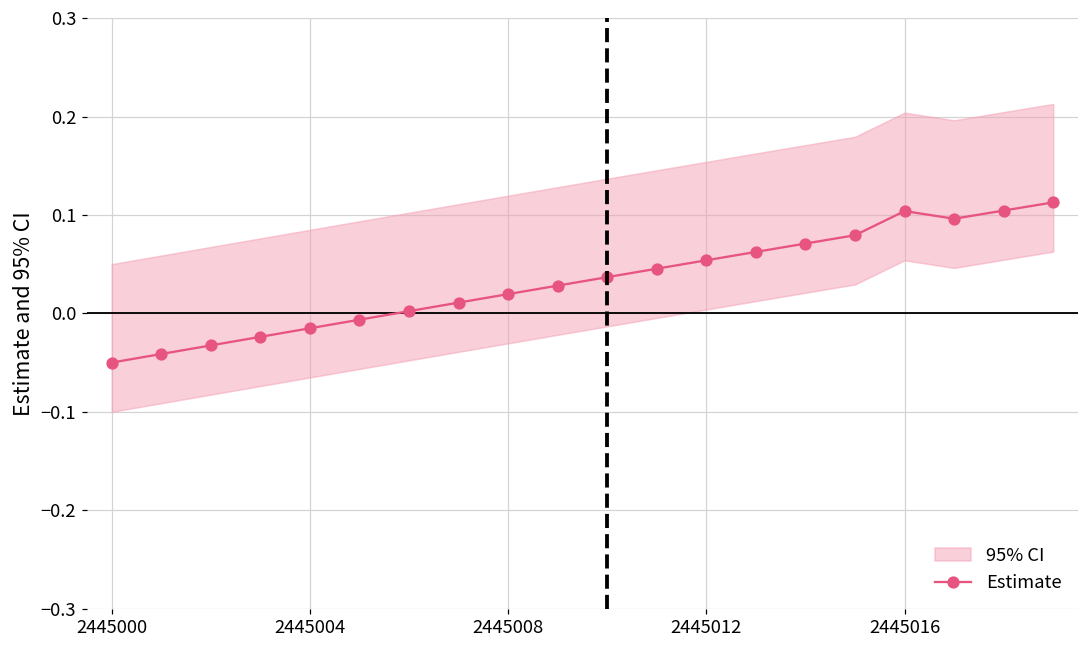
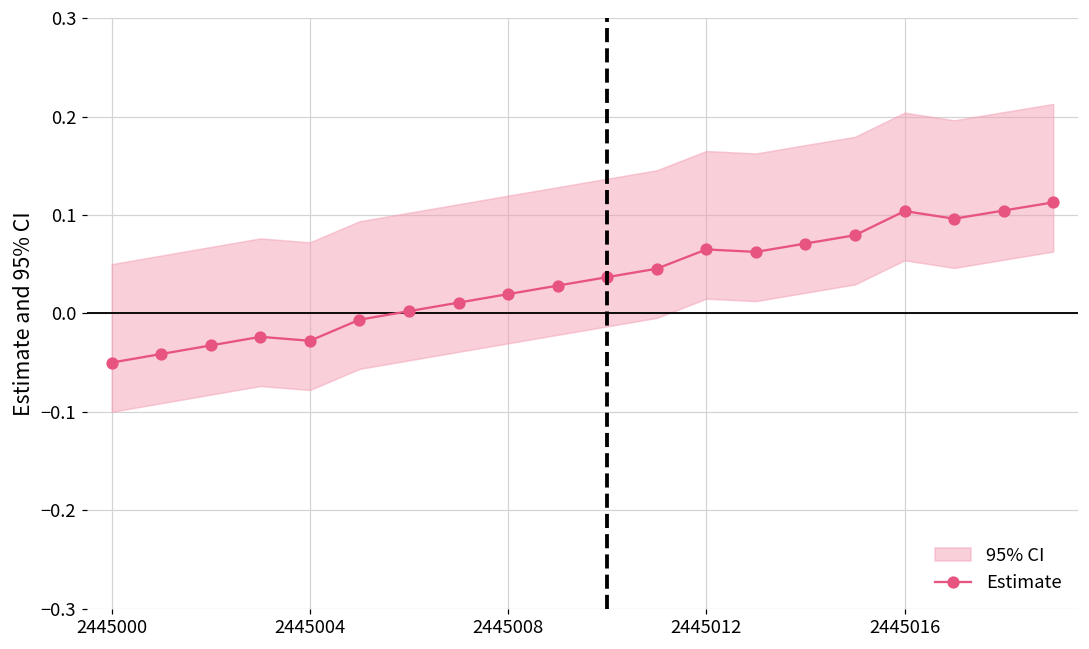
Estimate, 2445004: -0.02 -> -0.03
Estimate, 2445012: 0.05 -> 0.06
